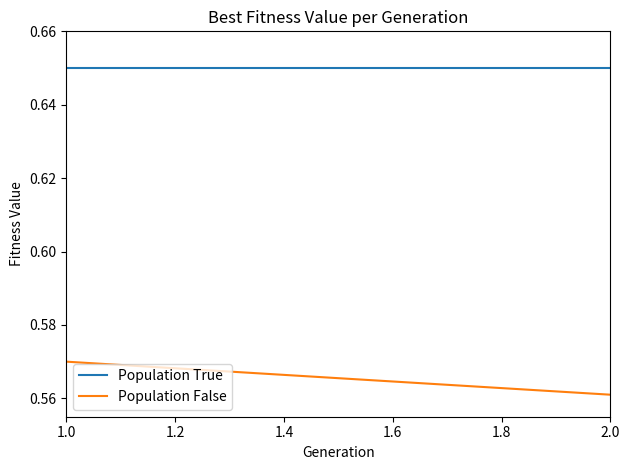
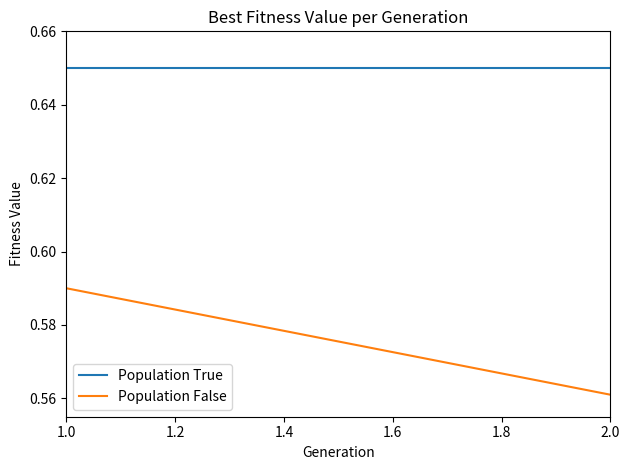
Population False, 1.0: 0.57 -> 0.59
